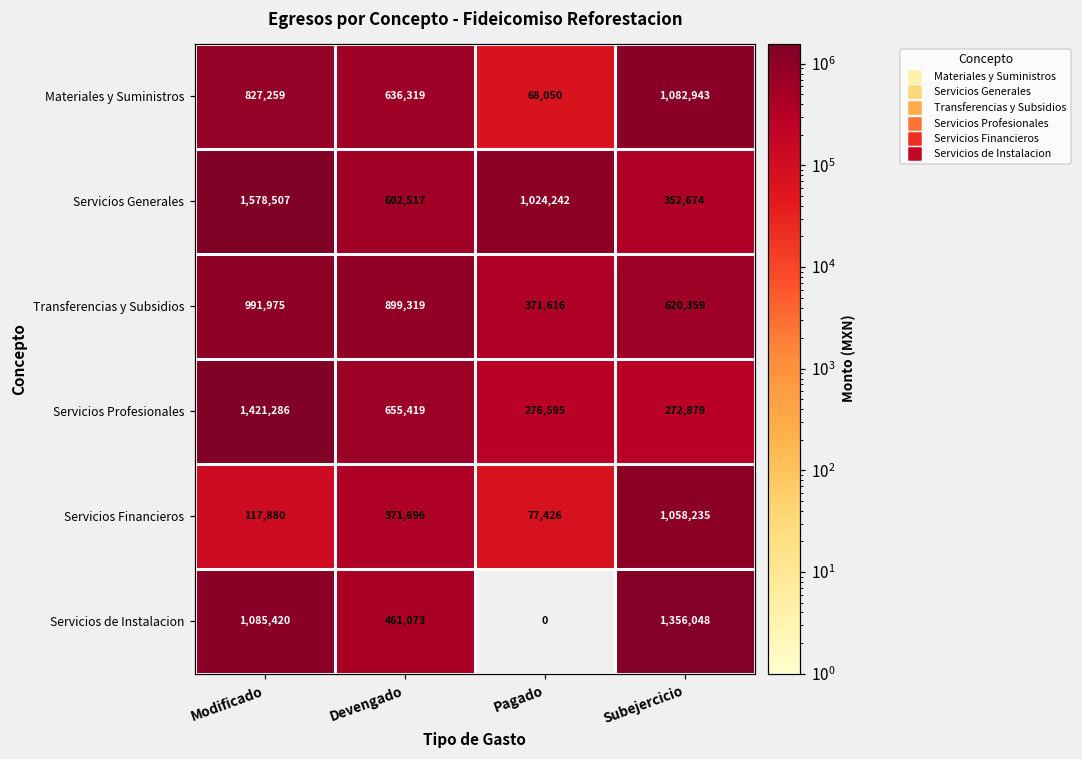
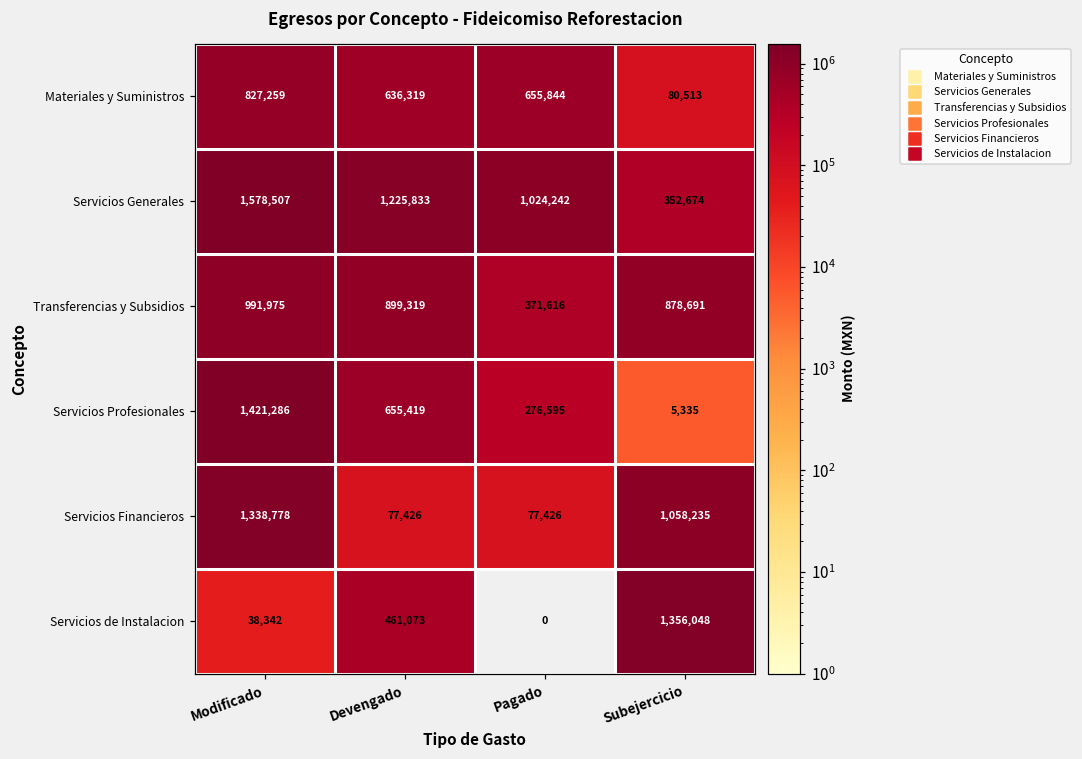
Materiales y Suministros, Pagado: 68,050 -> 655,844
Materiales y Suministros, Subejercicio: 1,082,943 -> 80,513
Servicios Generales, Devengado: 602,517 -> 1,225,833
Transferencias y Subsidios, Subejercicio: 620,359 -> 878,691
Servicios Profesionales, Subejercicio: 272,879 -> 5,335
Servicios Financieros, Modificado: 117,880 -> 1,338,778
Servicios Financieros, Devengado: 371,696 -> 77,426
Servicios de Instalacion, Modificado: 1,085,420 -> 38,342
